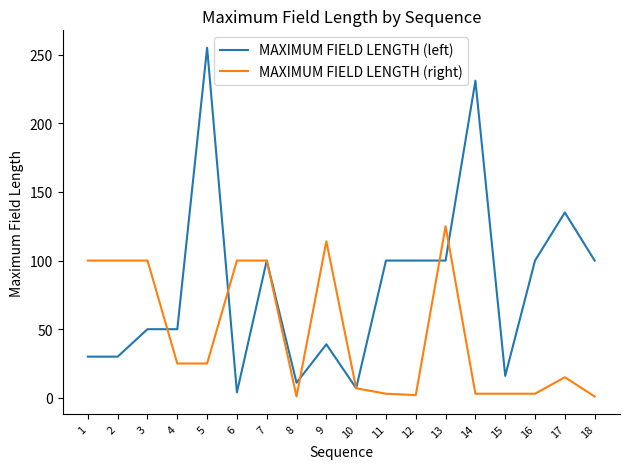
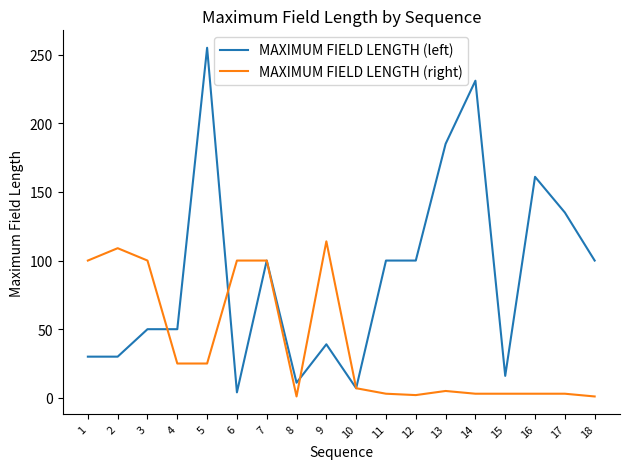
MAXIMUM FIELD LENGTH (right), 2: 100 -> 109
MAXIMUM FIELD LENGTH (left), 13: 100 -> 185
MAXIMUM FIELD LENGTH (right), 13: 125 -> 5
MAXIMUM FIELD LENGTH (left), 16: 100 -> 161
MAXIMUM FIELD LENGTH (right), 17: 15 -> 3
